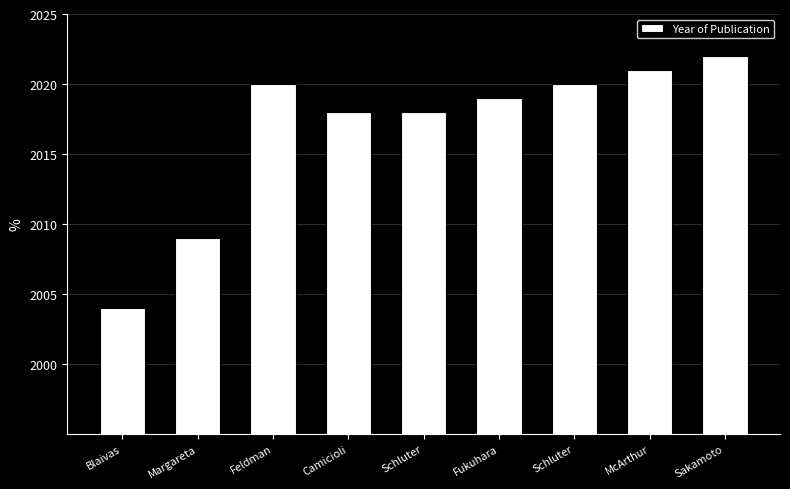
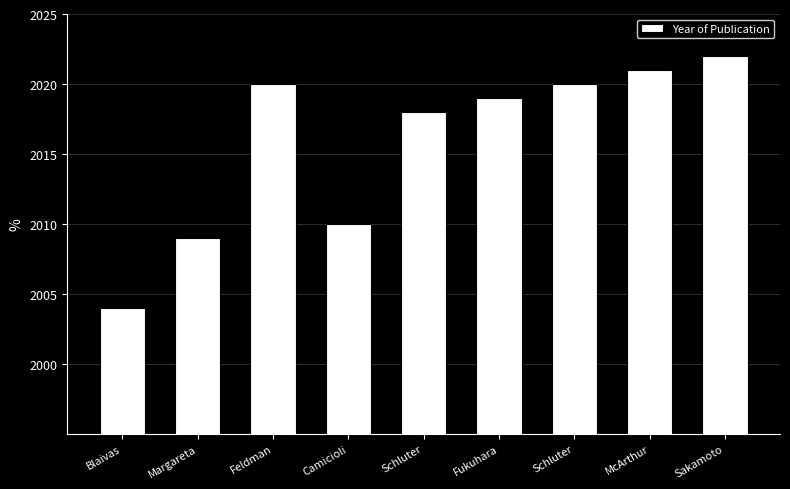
Camicioli: 2018 -> 2010
